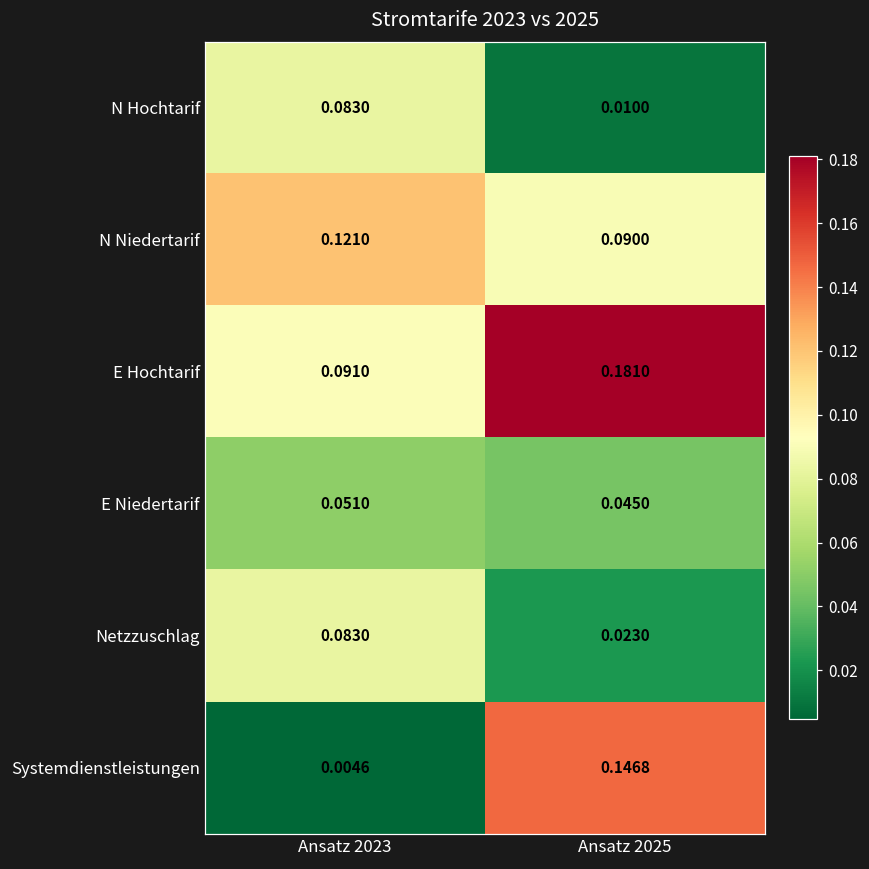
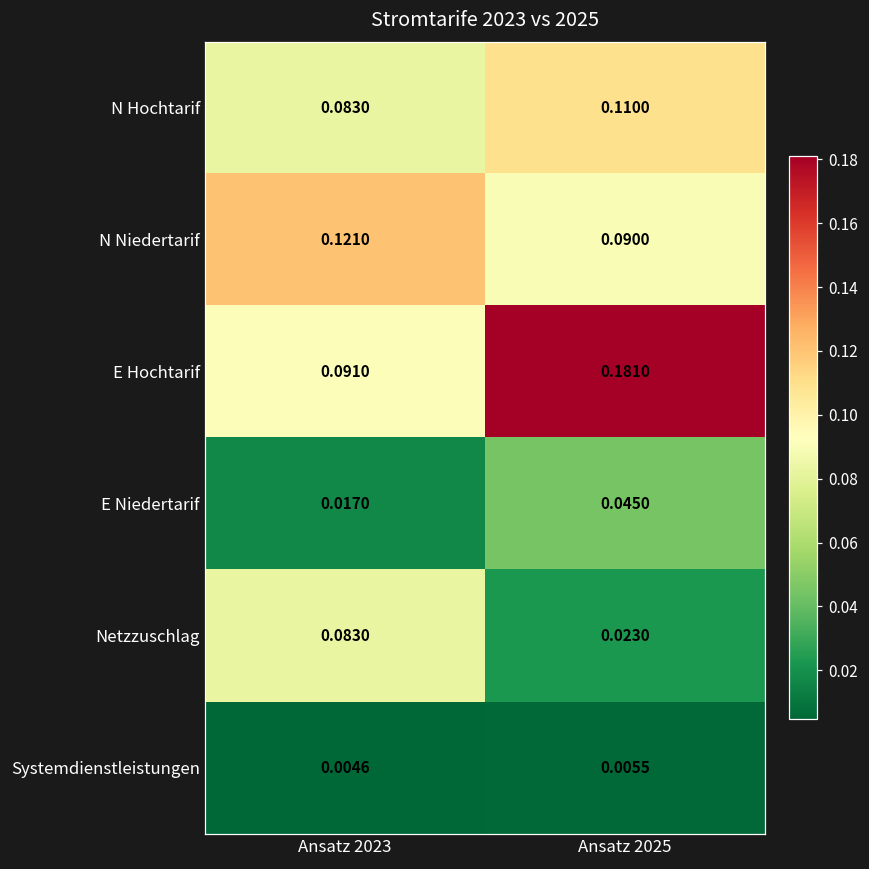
N Hochtarif, Ansatz 2025: 0.0100 -> 0.1100
E Niedertarif, Ansatz 2023: 0.0510 -> 0.0170
Systemdienstleistungen, Ansatz 2025: 0.1468 -> 0.0055
